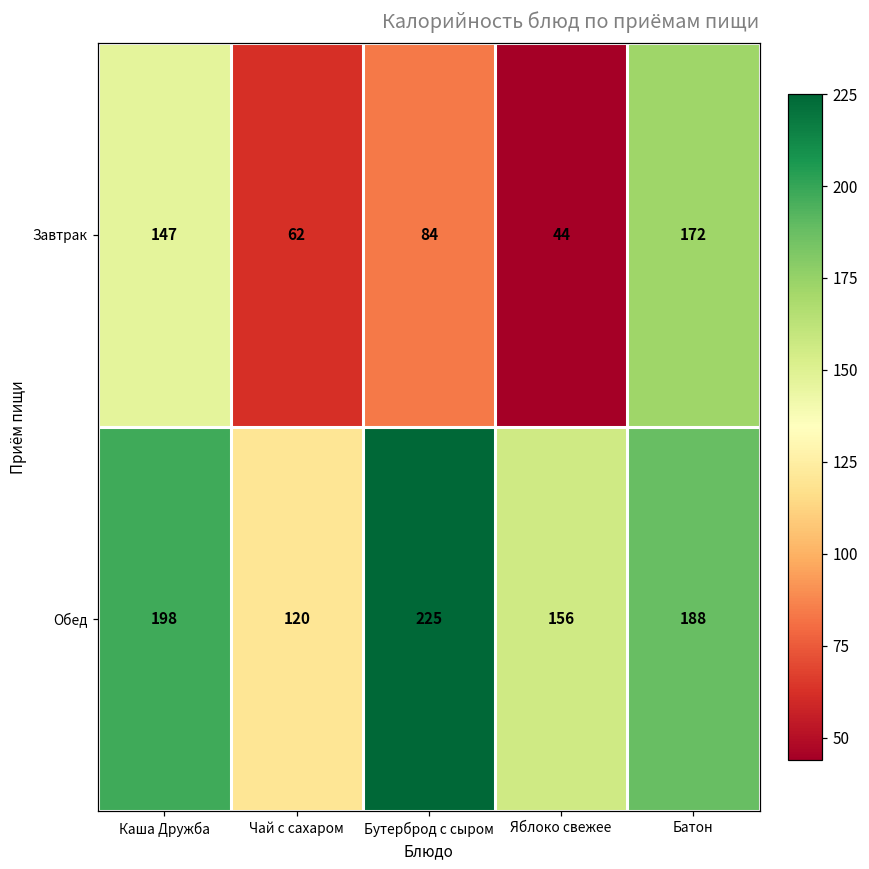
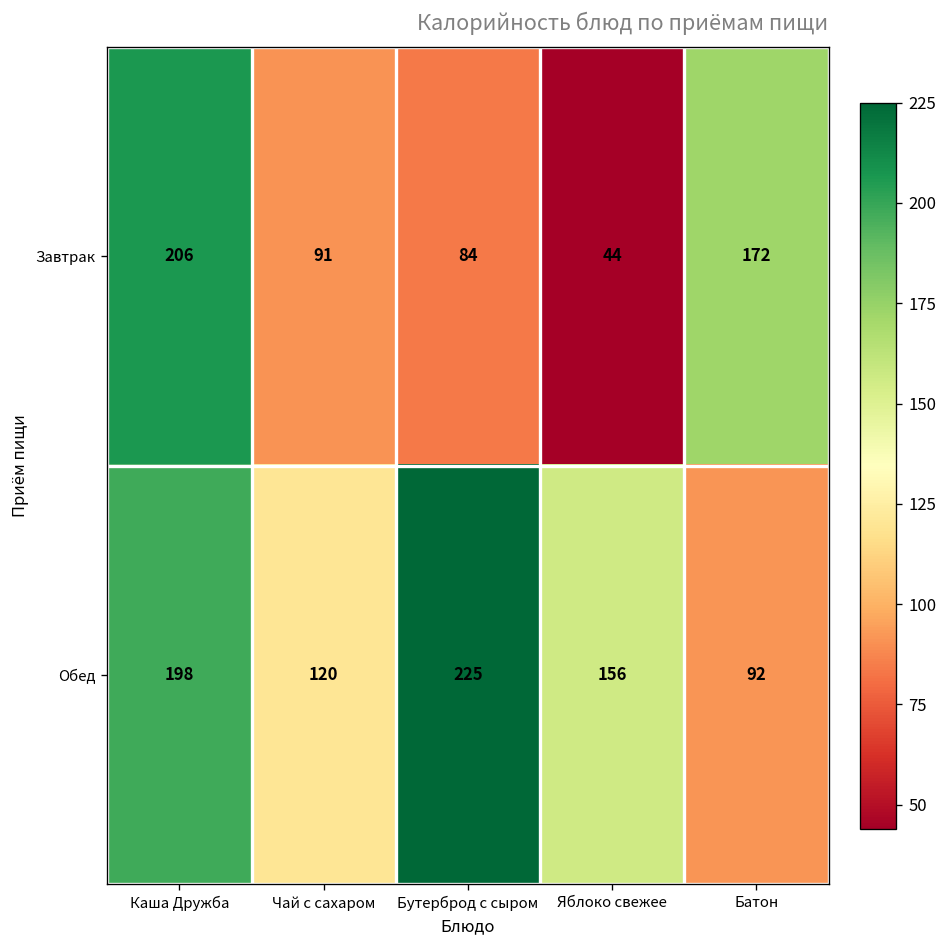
Завтрак, Каша Дружба: 147 -> 206
Завтрак, Чай с сахаром: 62 -> 91
Обед, Батон: 188 -> 92
